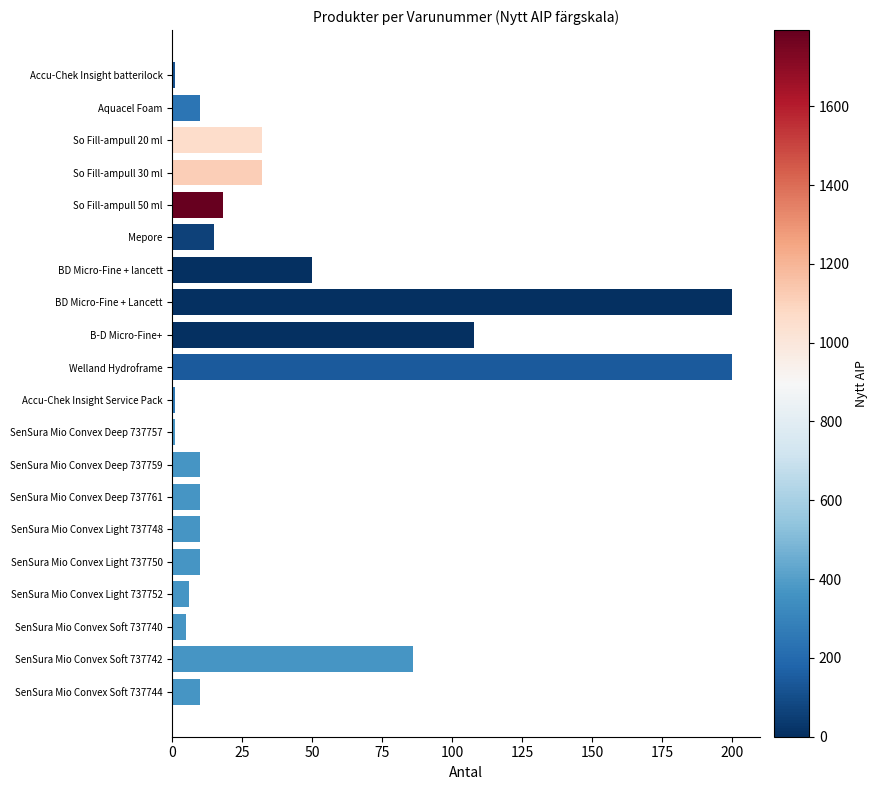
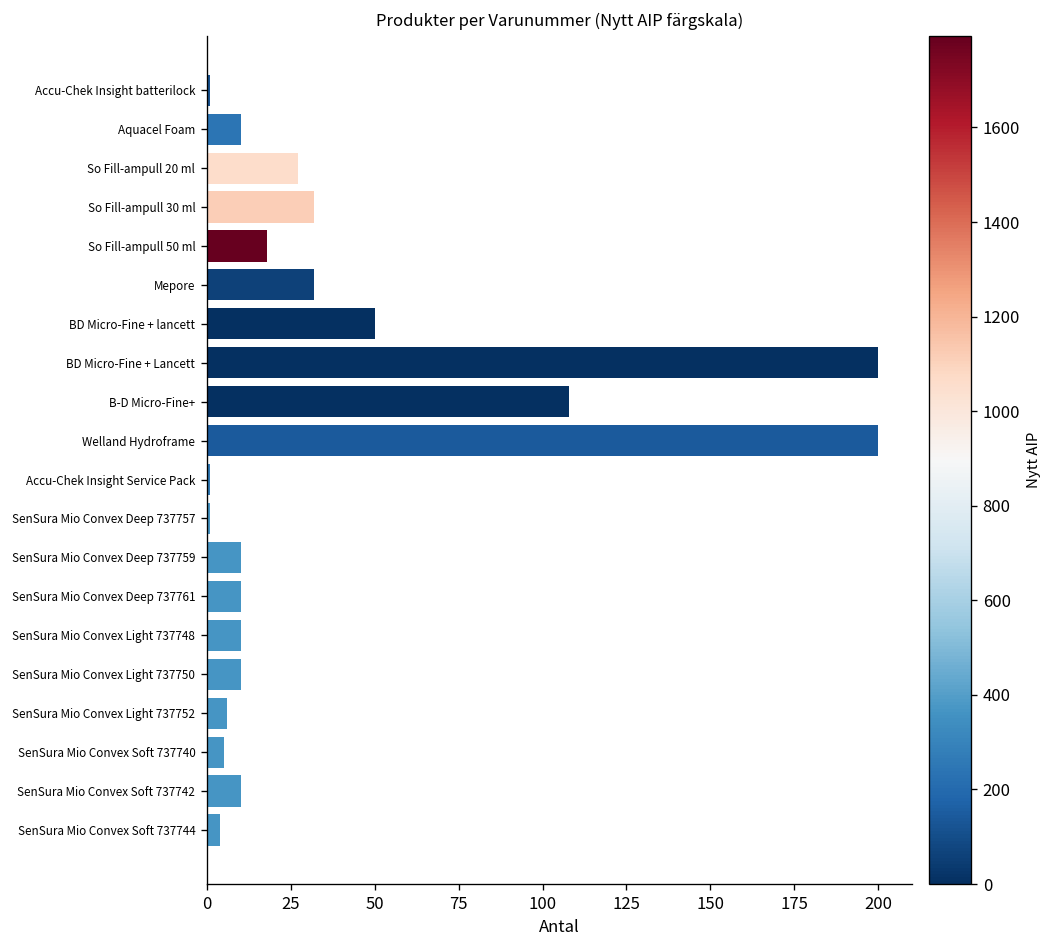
So Fill-ampull 20 ml: 32 -> 27
Mepore: 15 -> 32
SenSura Mio Convex Soft 737742: 86 -> 10
SenSura Mio Convex Soft 737744: 10 -> 4
